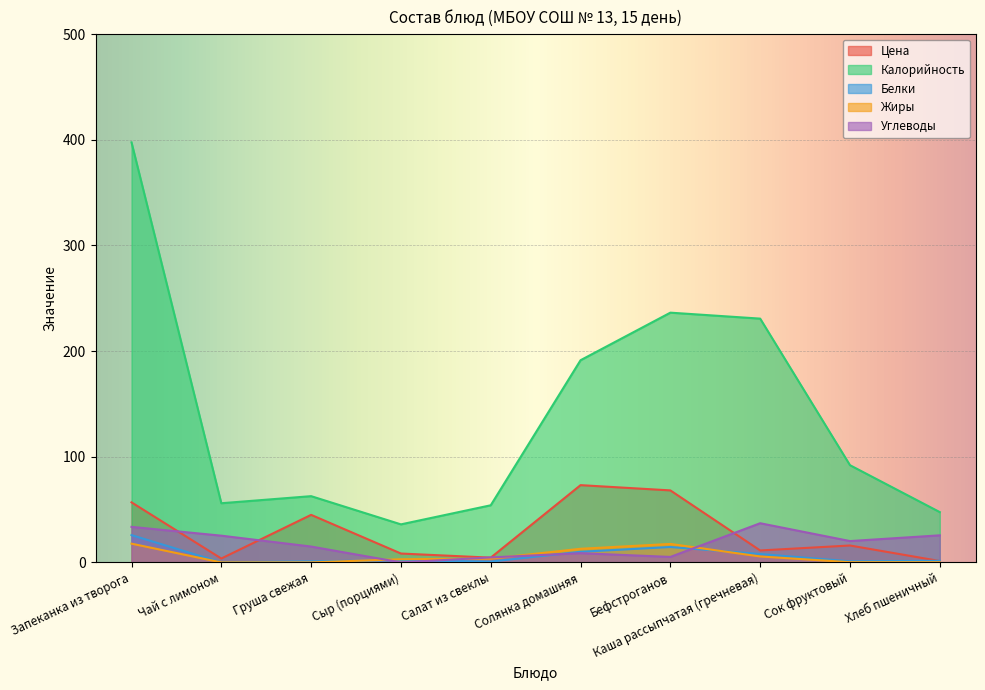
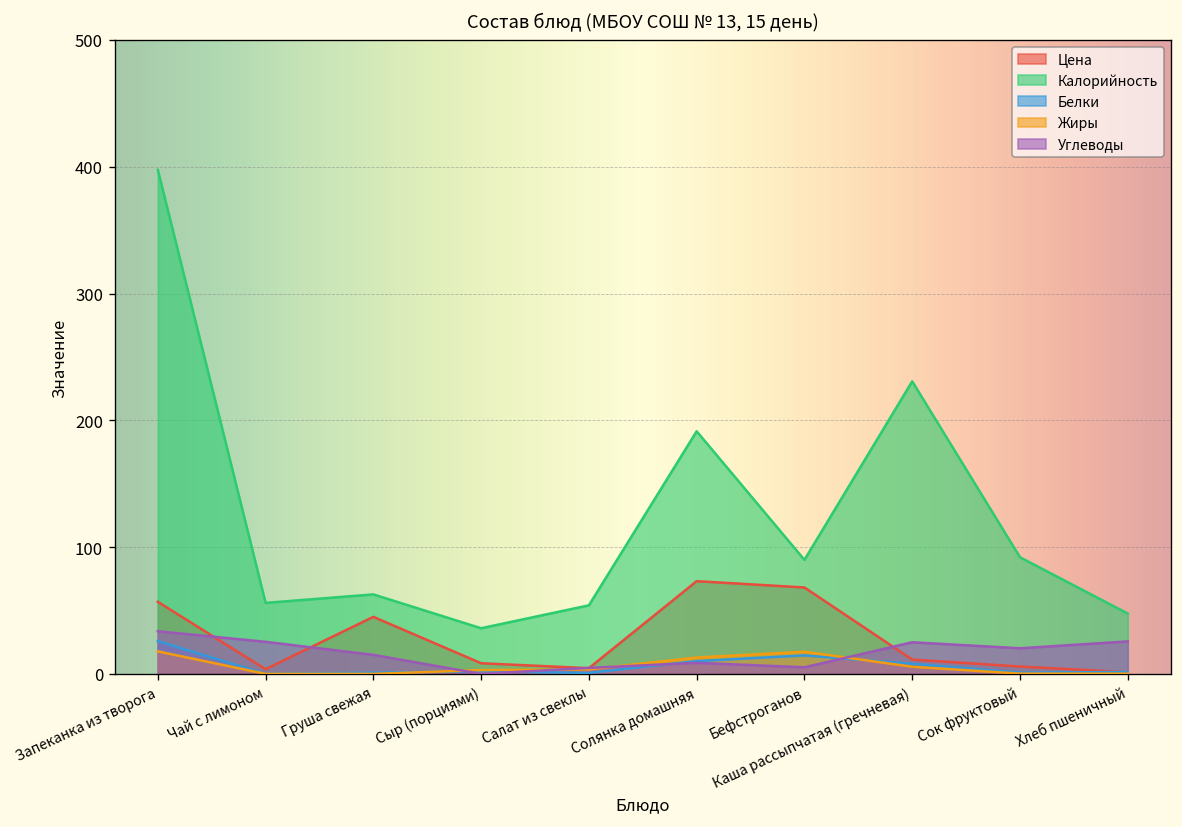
Калорийность, Бефстроганов: 236 -> 90
Углеводы, Каша рассыпчатая (гречневая): 37 -> 25
Цена, Сок фруктовый: 16 -> 6
